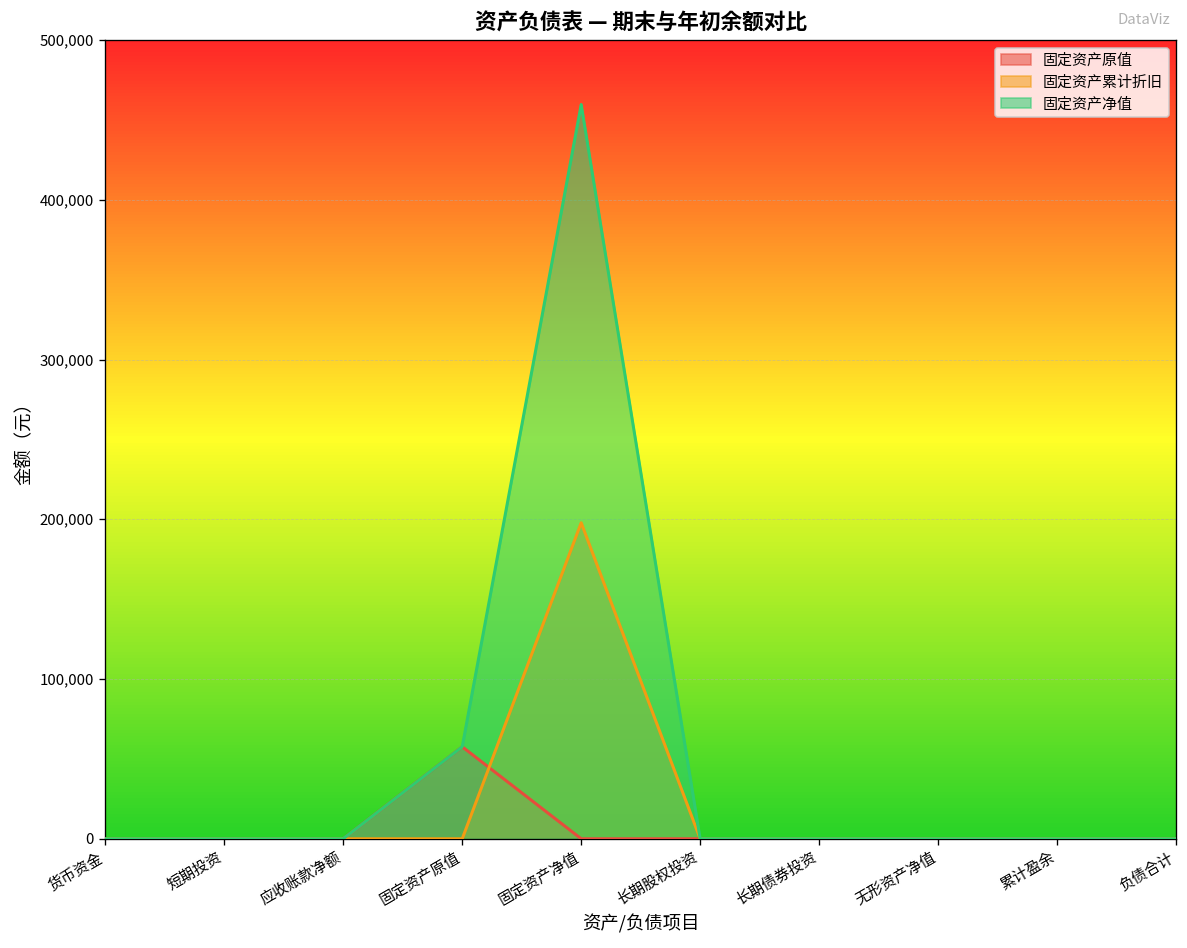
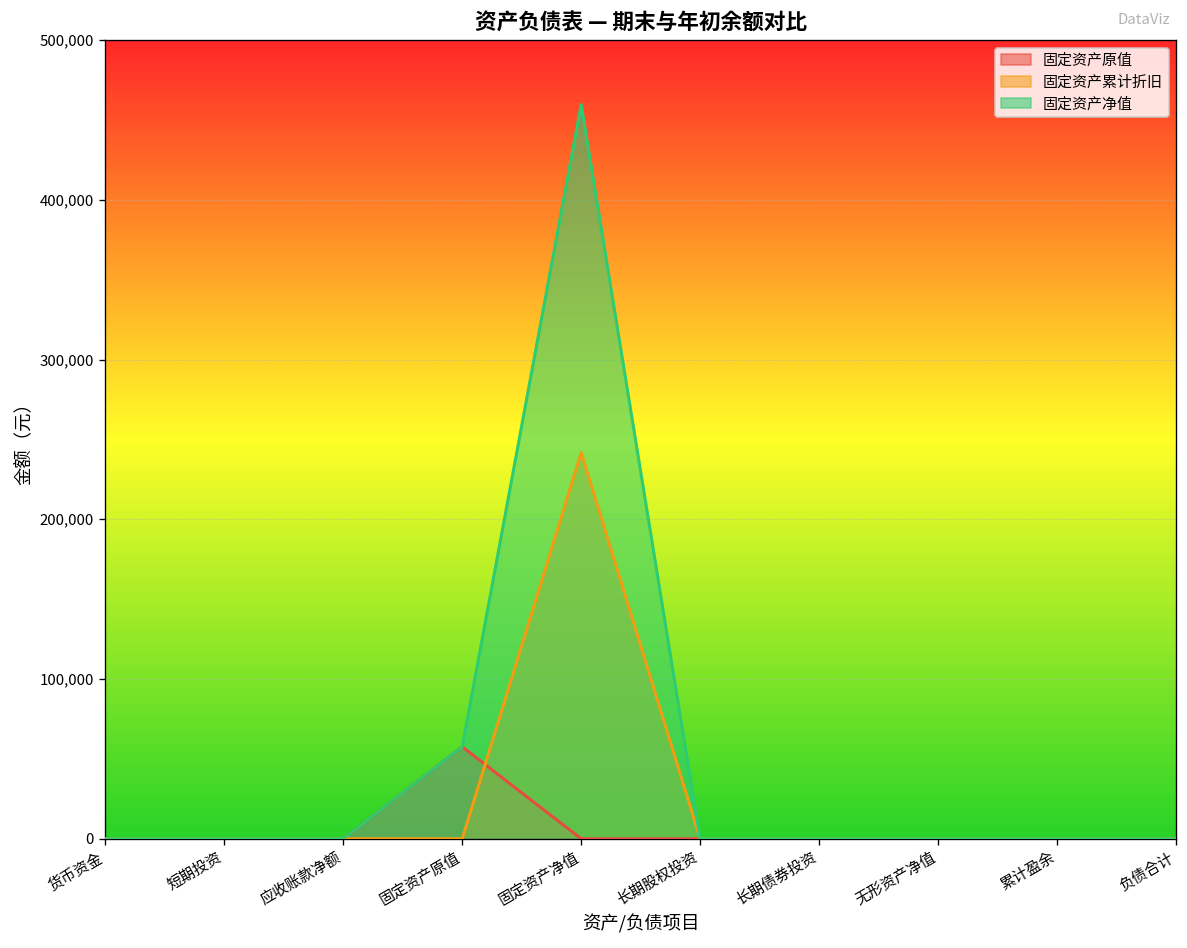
固定资产累计折旧, 固定资产净值: 198,000 -> 242,000
